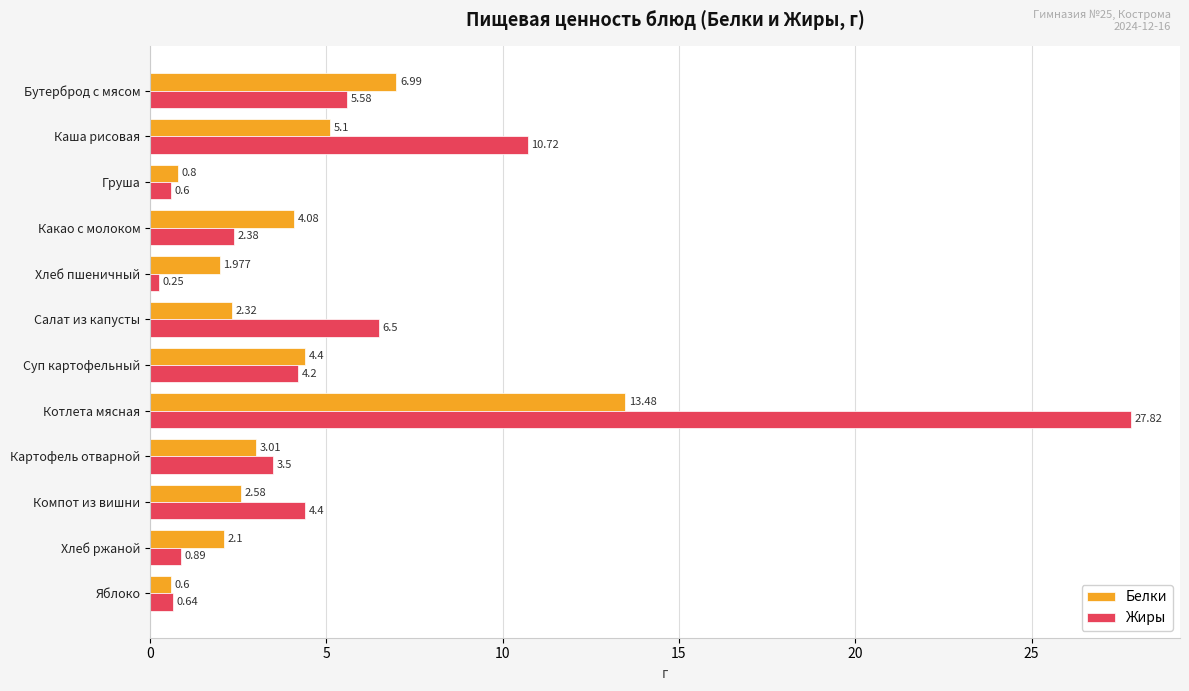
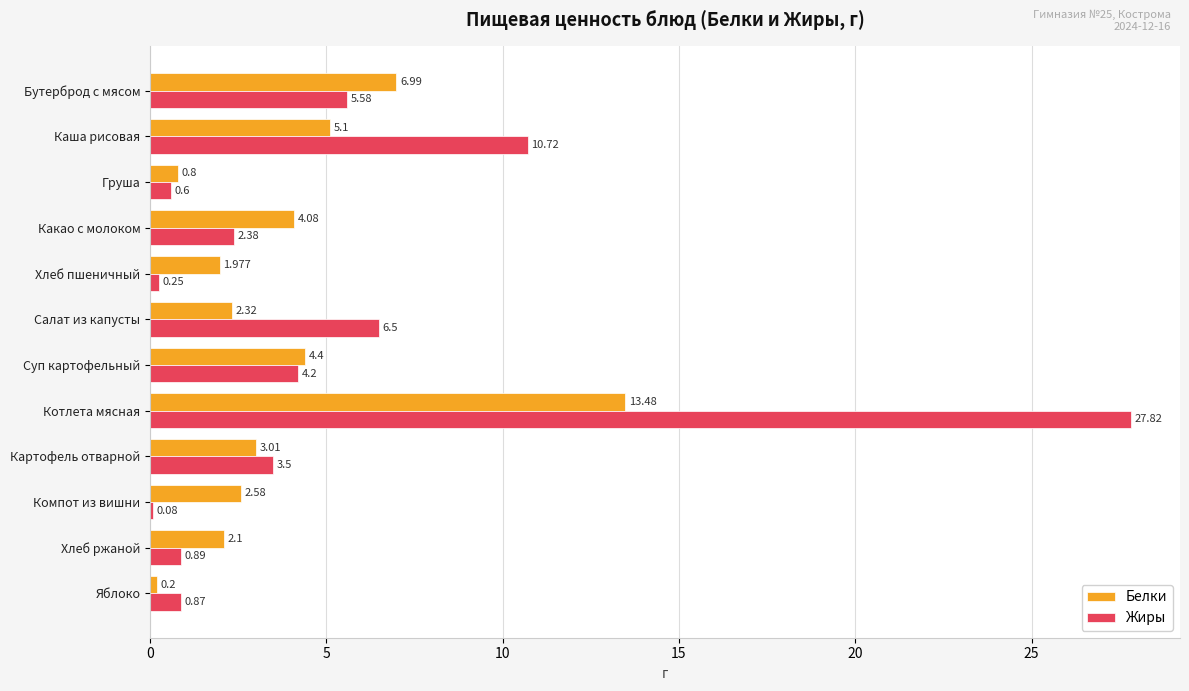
Жиры, Компот из вишни: 4.4 -> 0.08
Белки, Яблоко: 0.6 -> 0.2
Жиры, Яблоко: 0.64 -> 0.87
